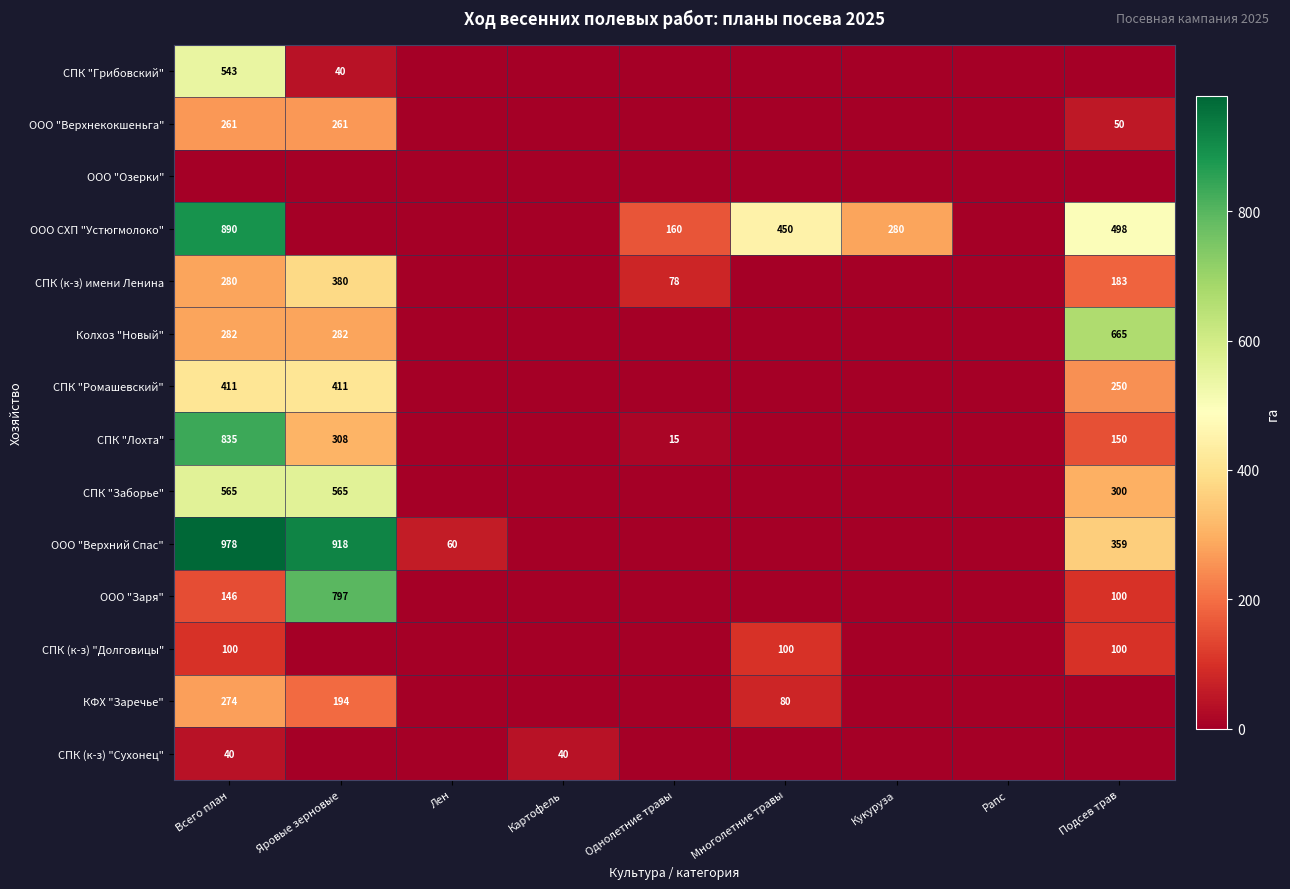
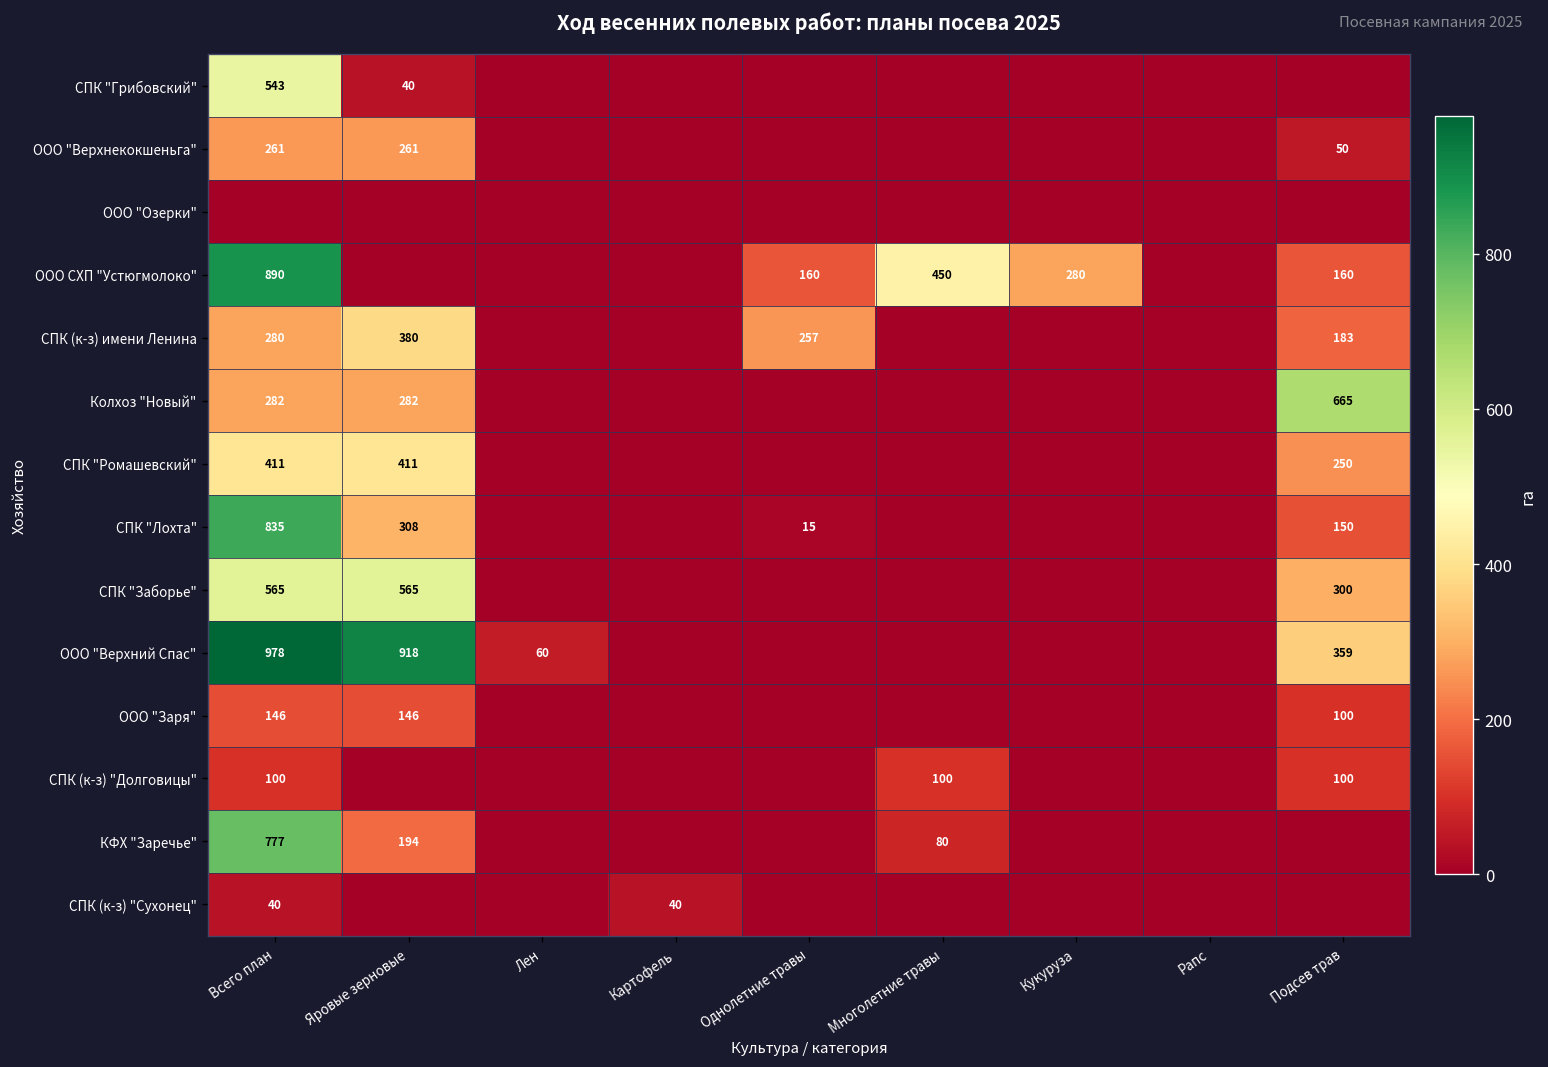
ООО СХП "Устюгмолоко", Подсев трав: 498 -> 160
СПК (к-з) имени Ленина, Однолетние травы: 78 -> 257
ООО "Заря", Яровые зерновые: 797 -> 146
КФХ "Заречье", Всего план: 274 -> 777
